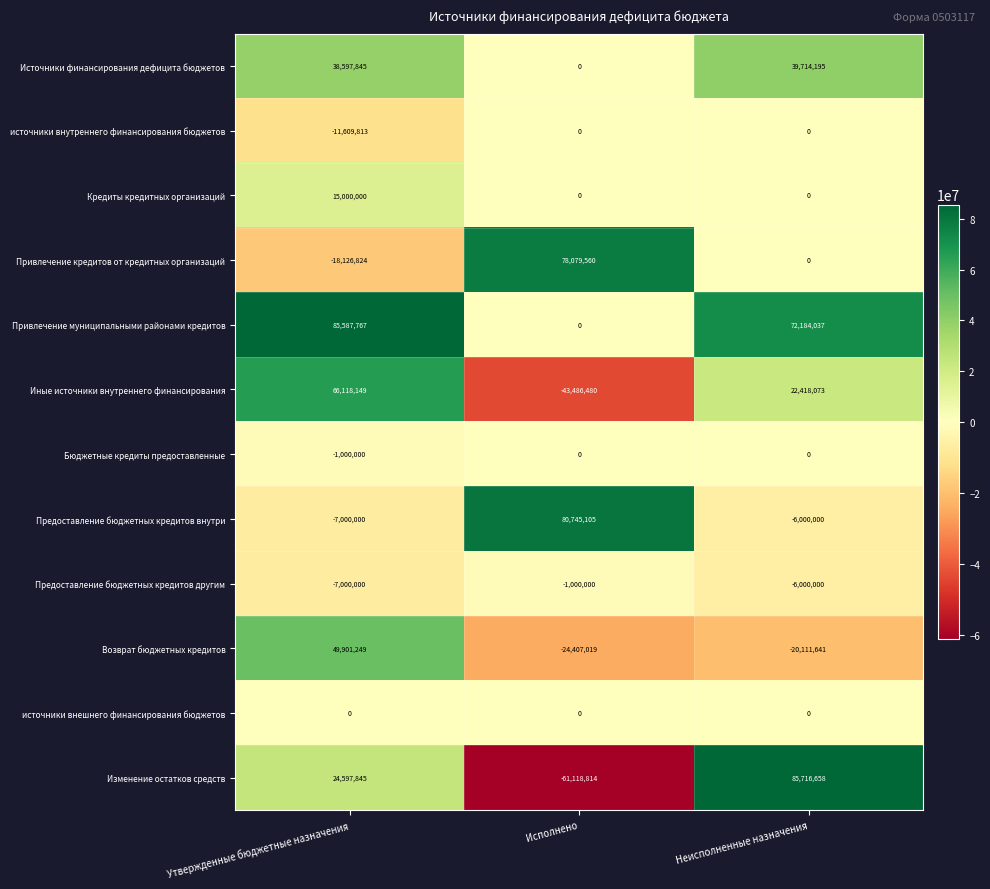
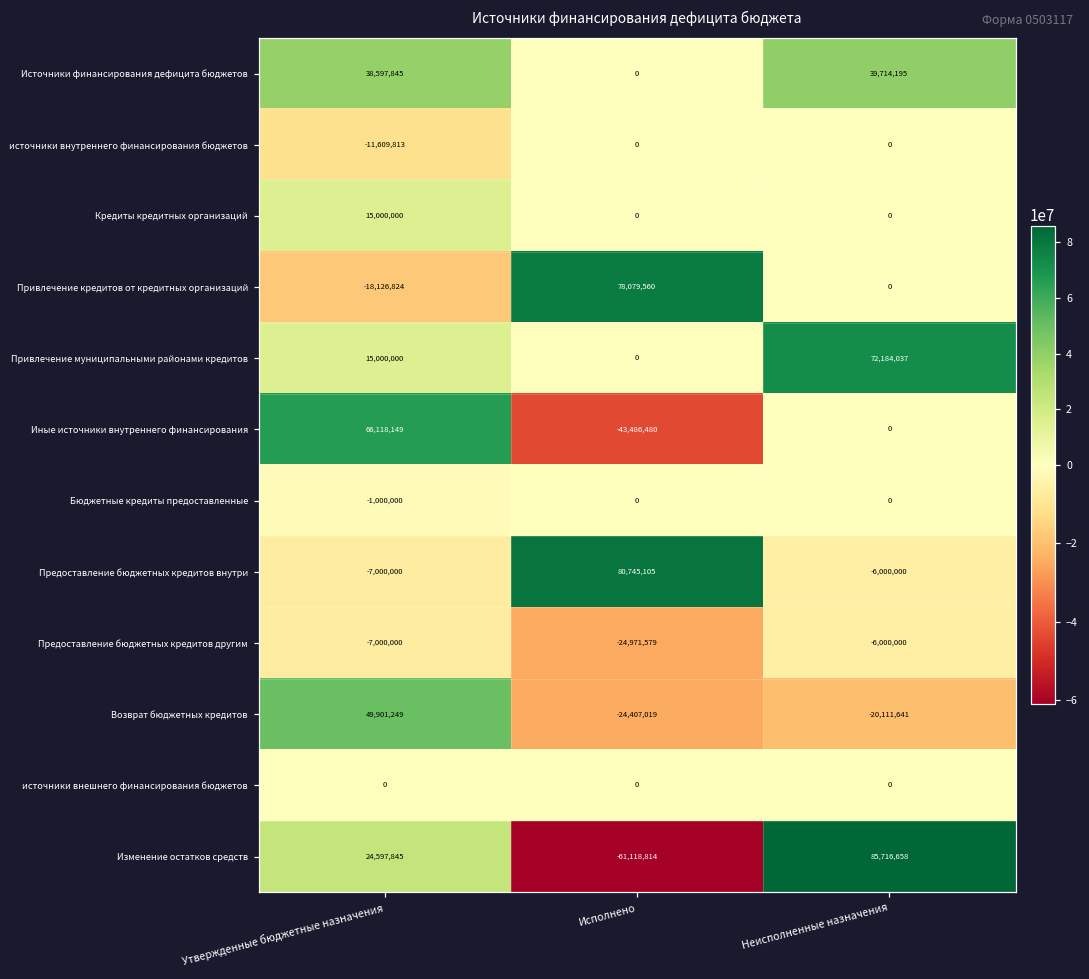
Привлечение муниципальными районами кредитов, Утвержденные бюджетные назначения: 85,587,767 -> 15,000,000
Иные источники внутреннего финансирования, Неисполненные назначения: 22,418,073 -> 0
Предоставление бюджетных кредитов другим, Исполнено: -1,000,000 -> -24,971,579
